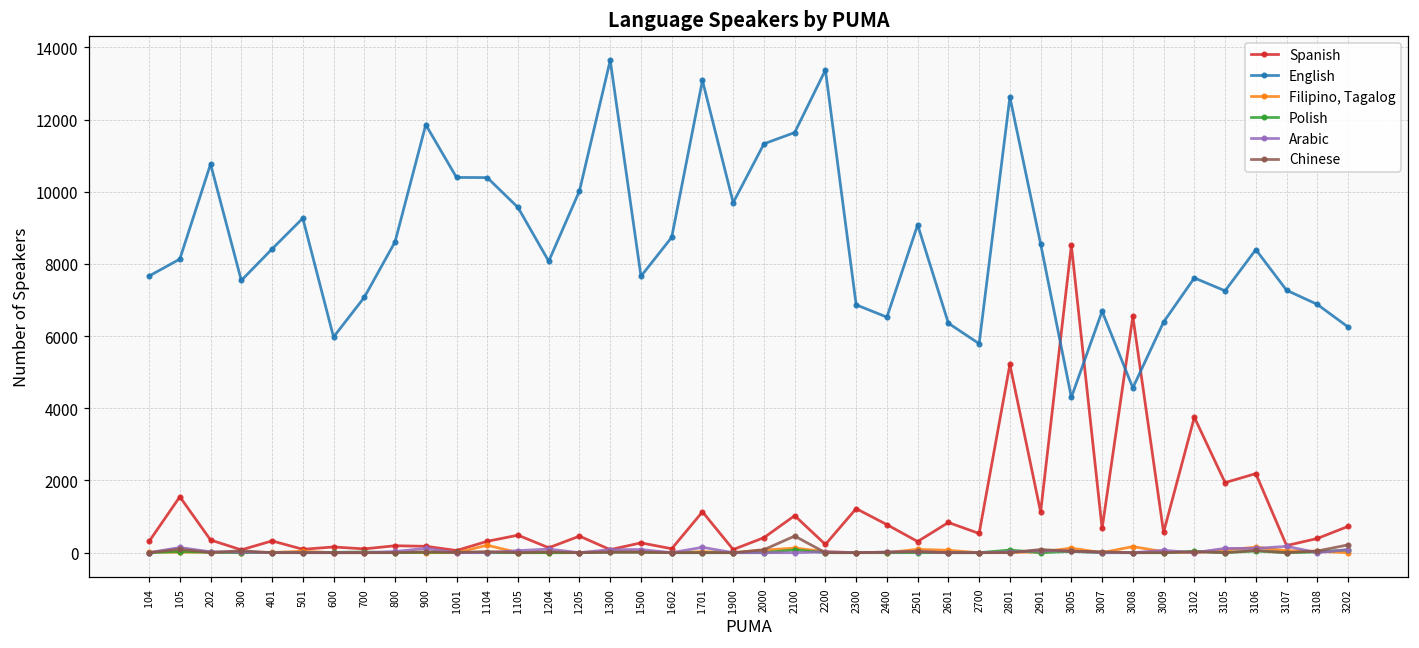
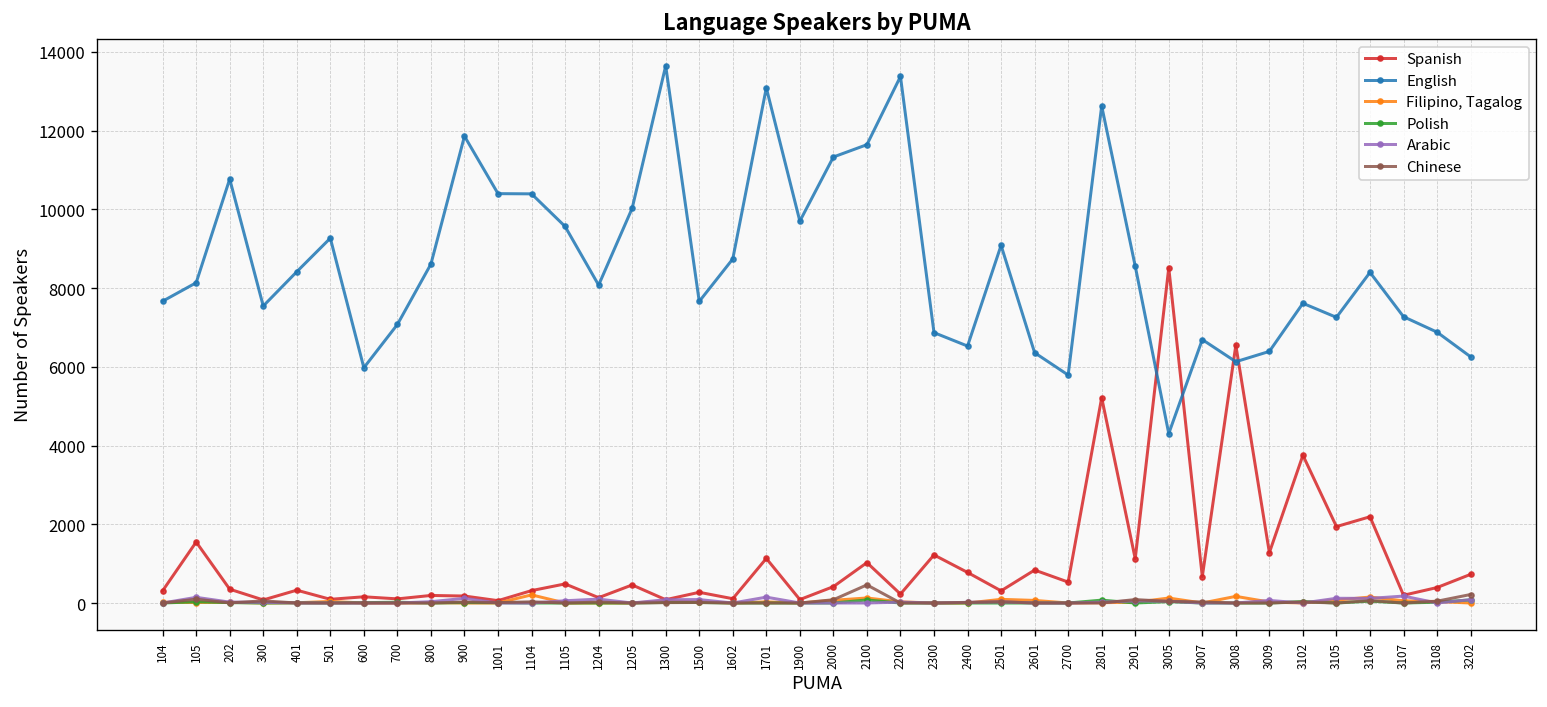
English, 3008: 4600 -> 6100
Spanish, 3009: 600 -> 1300
